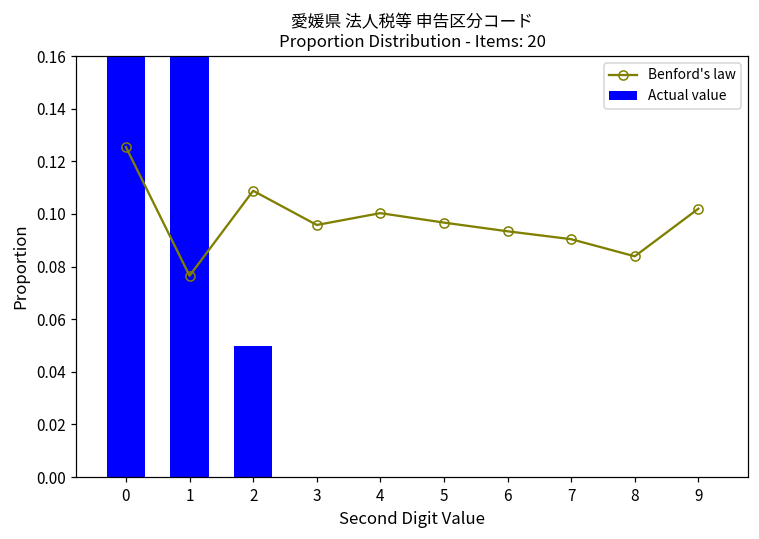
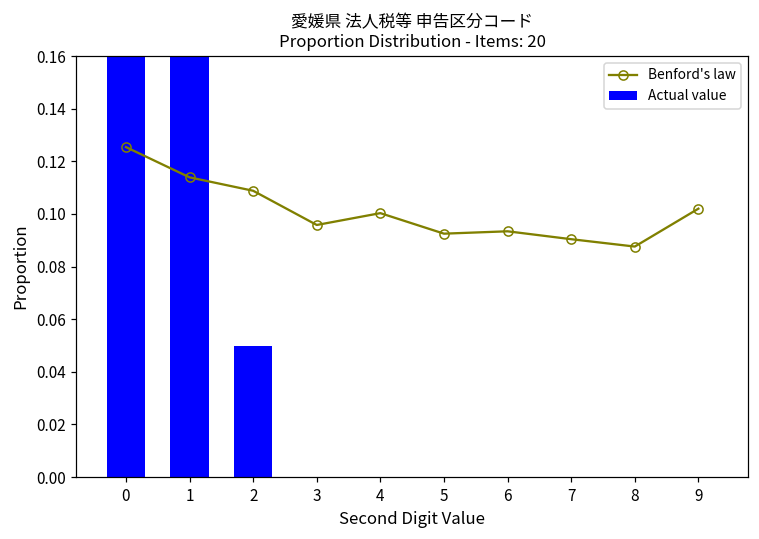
Benford's law, 1: 0.077 -> 0.114
Benford's law, 5: 0.097 -> 0.093
Benford's law, 8: 0.084 -> 0.088
